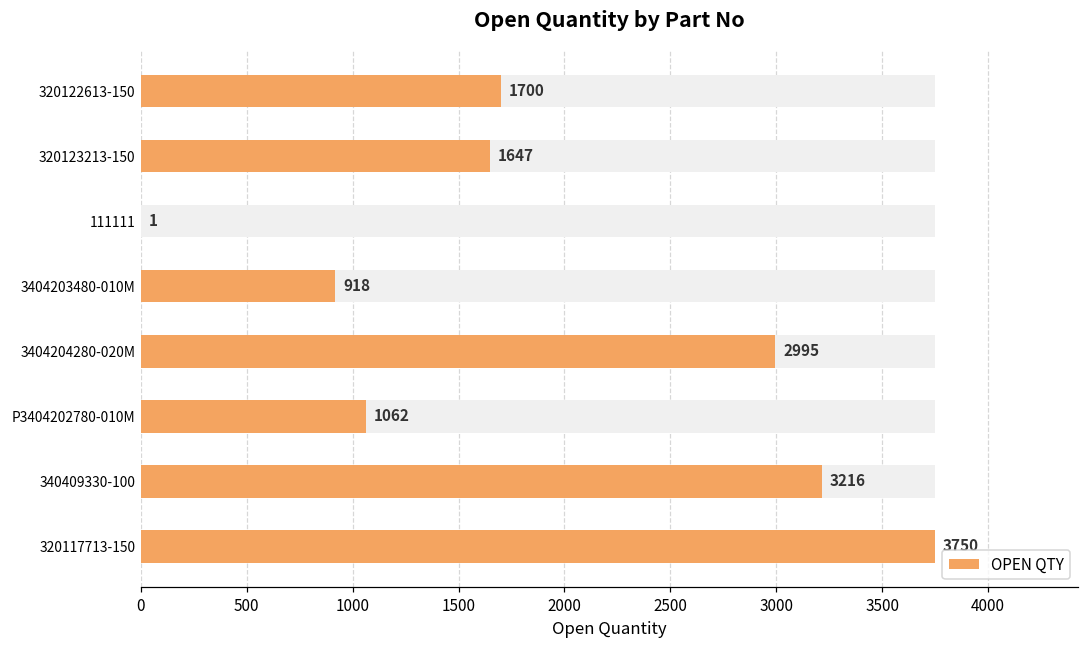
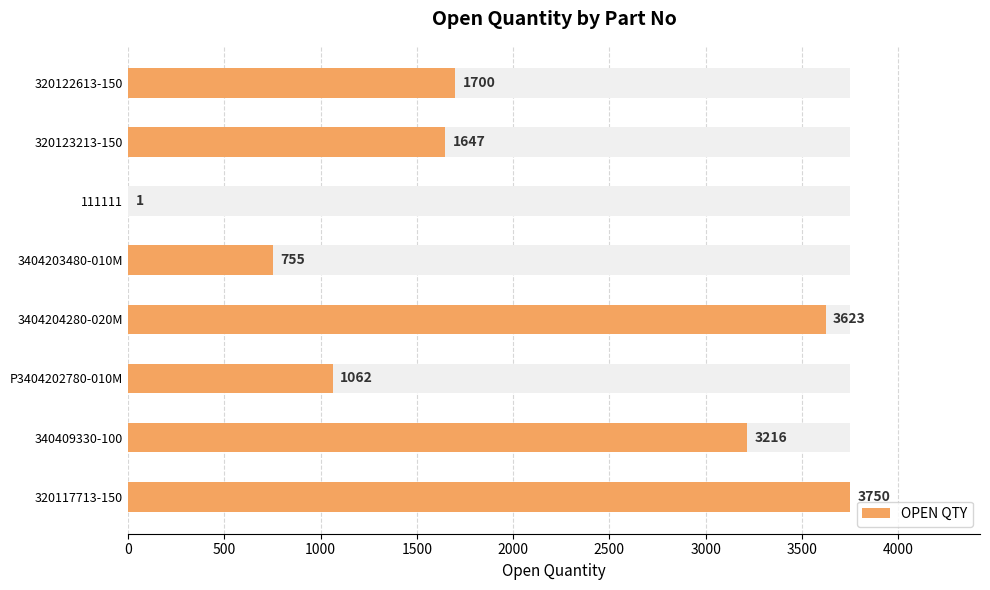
OPEN QTY, 3404203480-010M: 918 -> 755
OPEN QTY, 3404204280-020M: 2995 -> 3623
